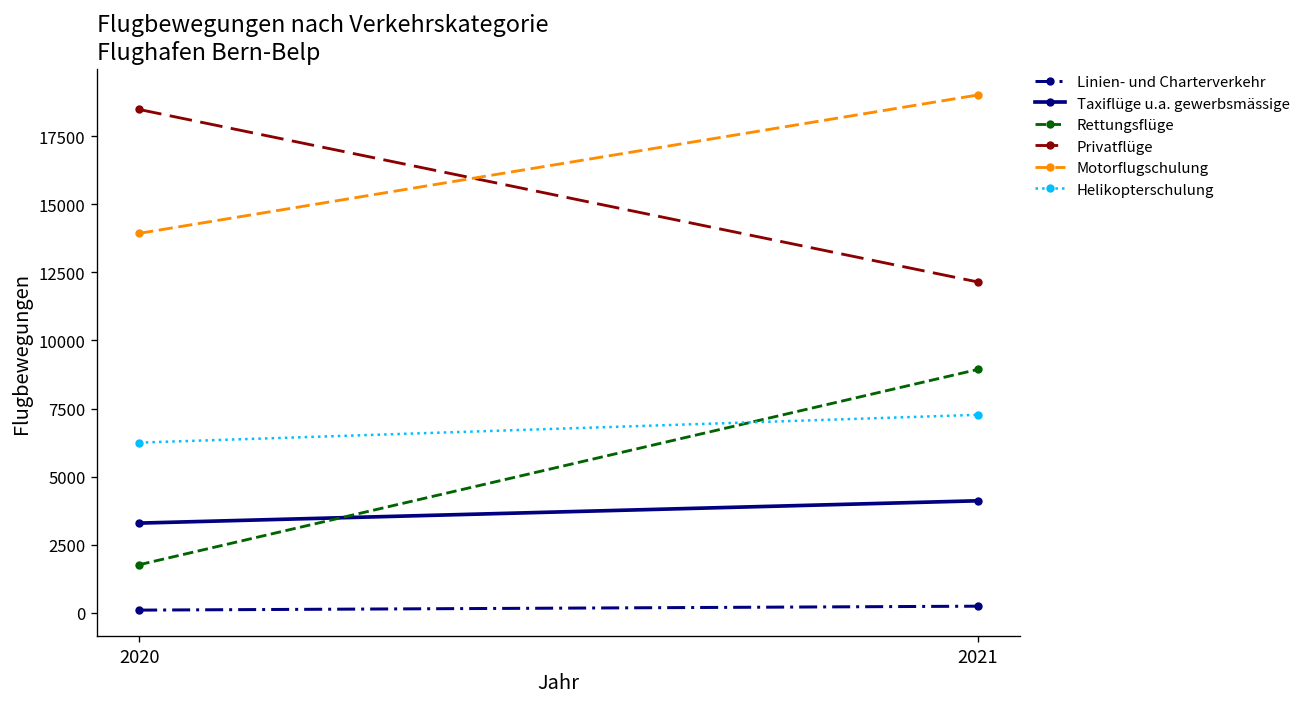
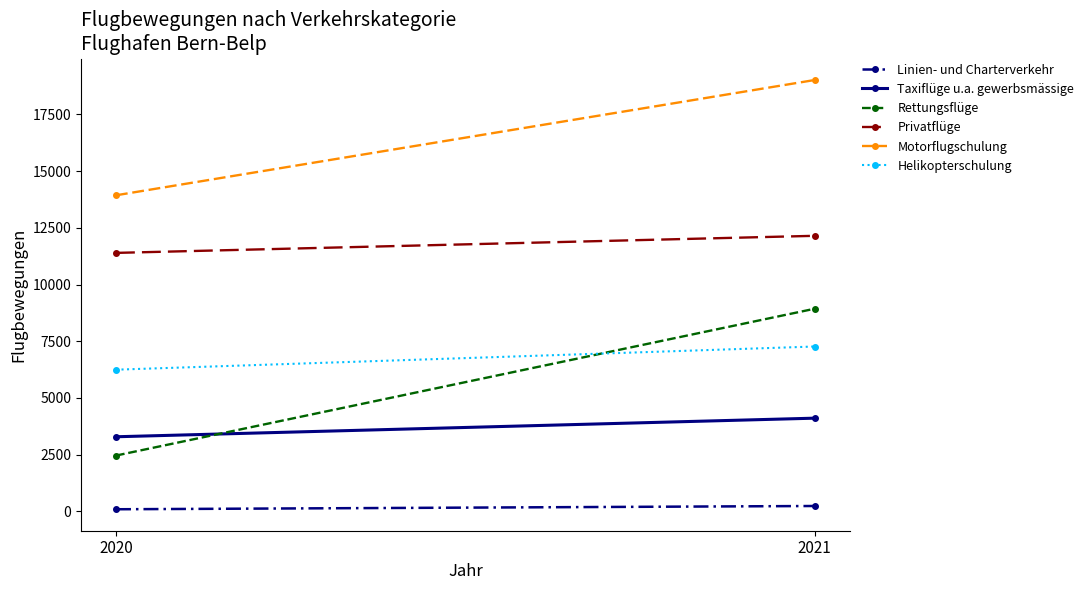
Rettungsflüge, 2020: 1800 -> 2500
Privatflüge, 2020: 18500 -> 11400
